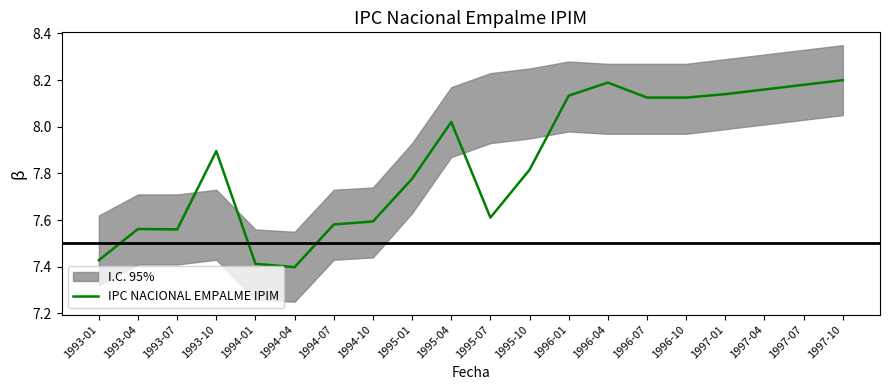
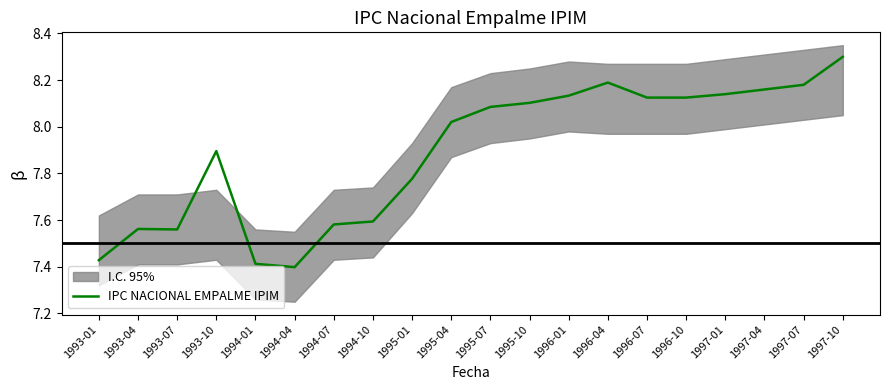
IPC NACIONAL EMPALME IPIM, 1995-07: 7.61 -> 8.09
IPC NACIONAL EMPALME IPIM, 1995-10: 7.82 -> 8.10
IPC NACIONAL EMPALME IPIM, 1997-10: 8.2 -> 8.3
